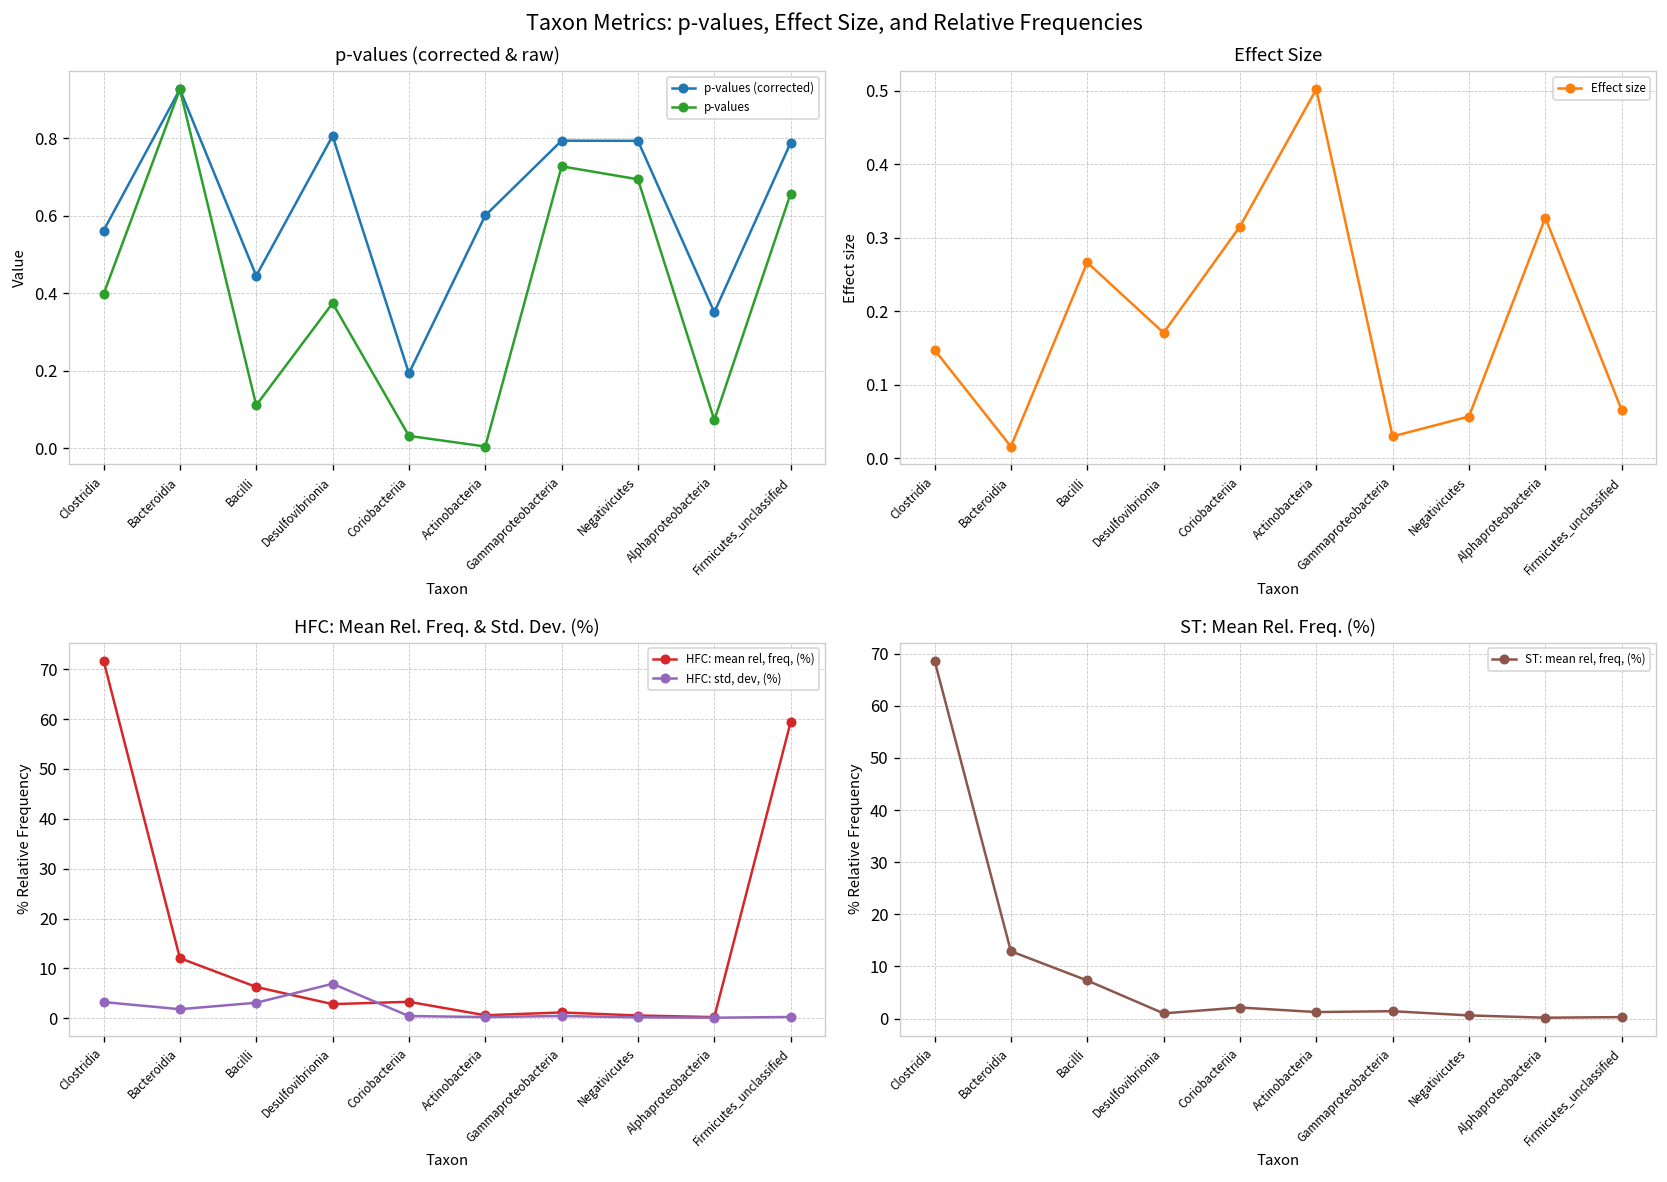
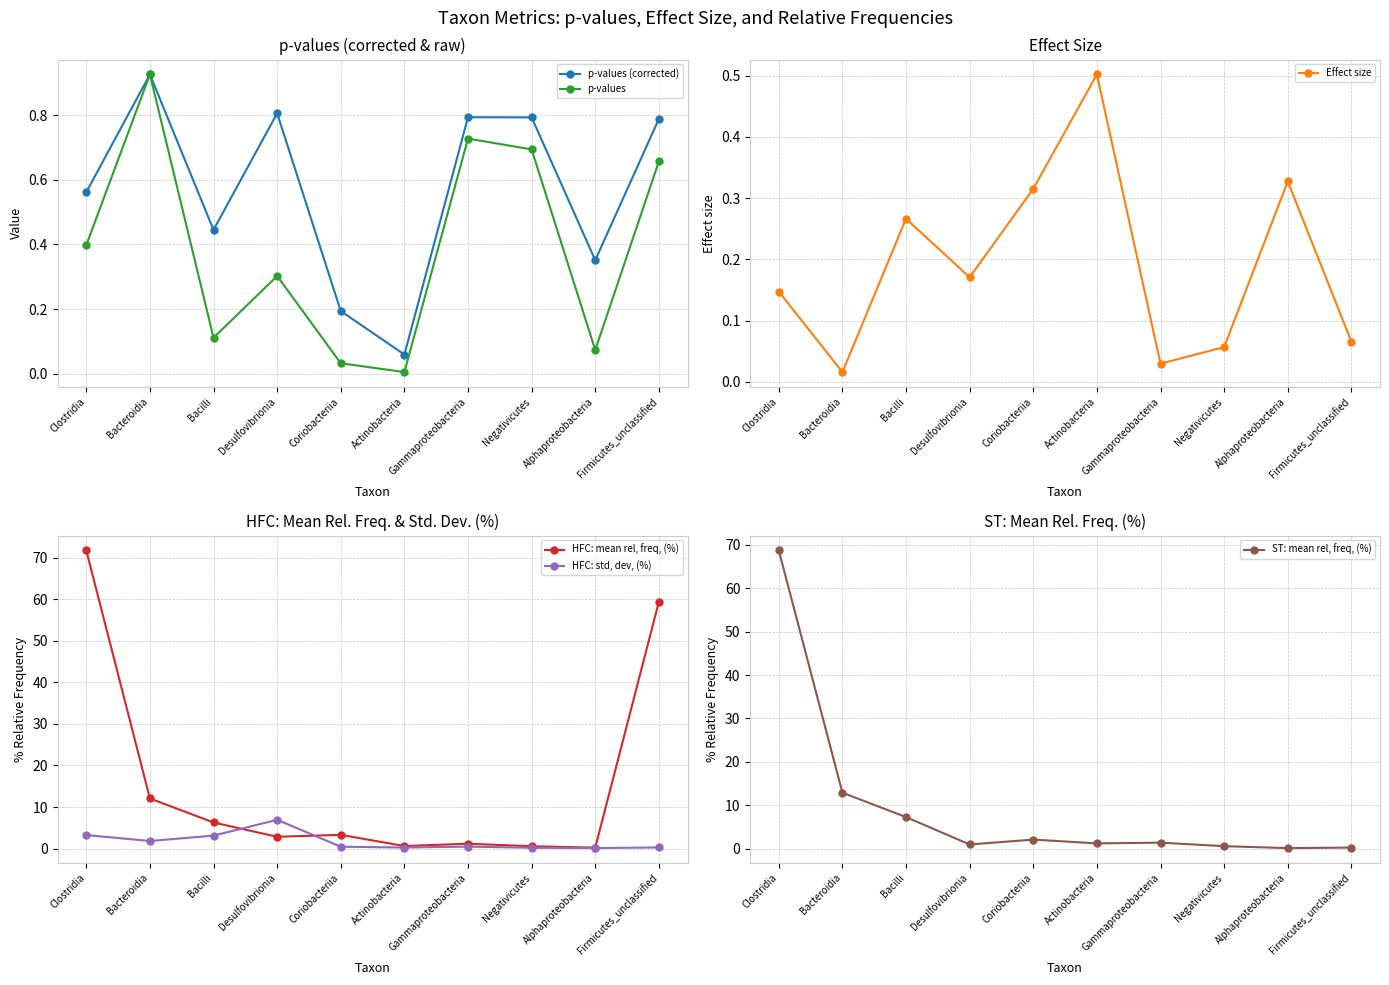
p-values (corrected & raw), p-values, Desulfovibrionia: 0.37 -> 0.30
p-values (corrected & raw), p-values (corrected), Actinobacteria: 0.60 -> 0.06
